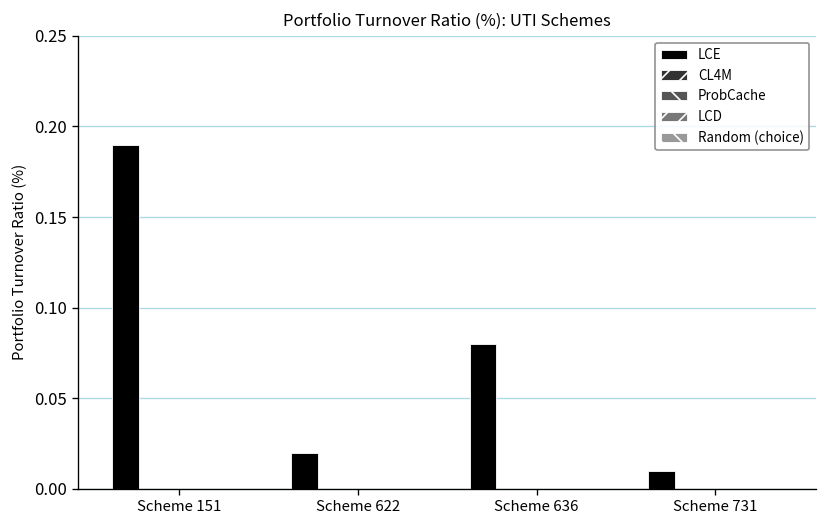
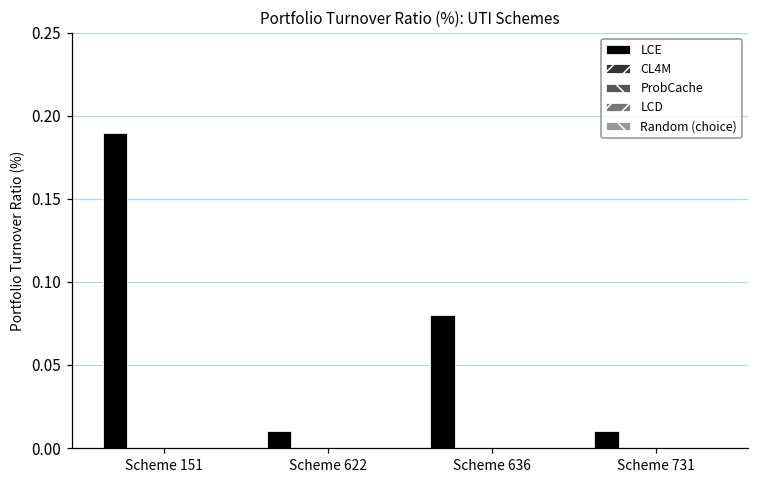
LCE, Scheme 622: 0.02 -> 0.01
